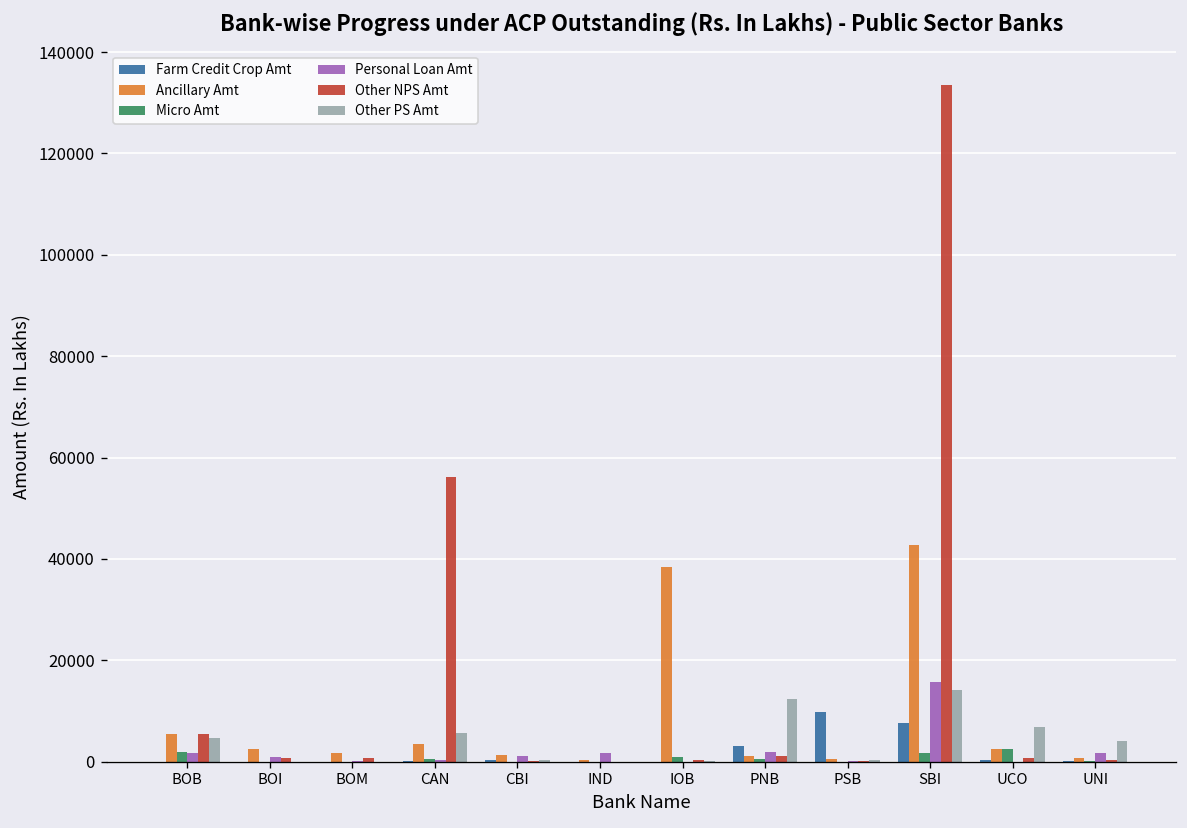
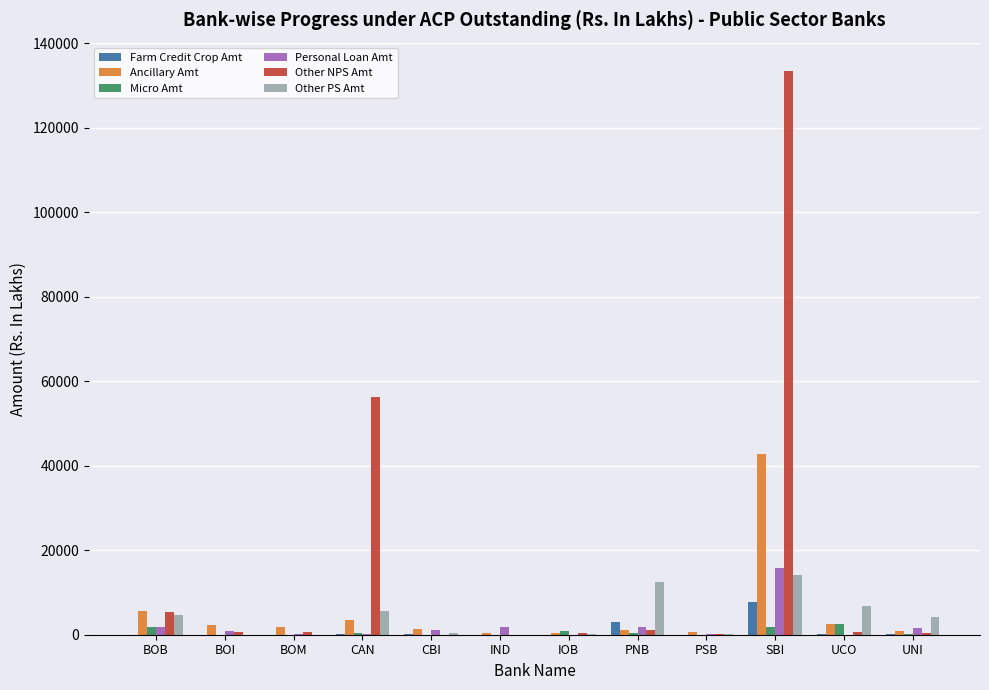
Ancillary Amt, IOB: 38000 -> 0
Farm Credit Crop Amt, PSB: 10000 -> 0
